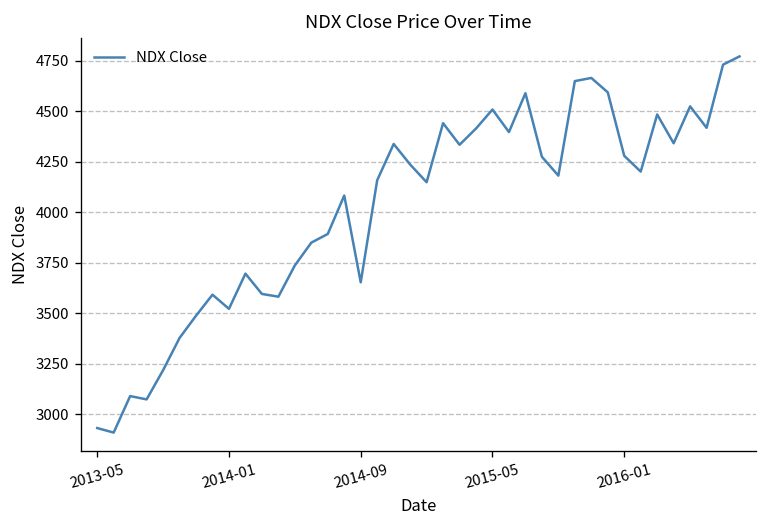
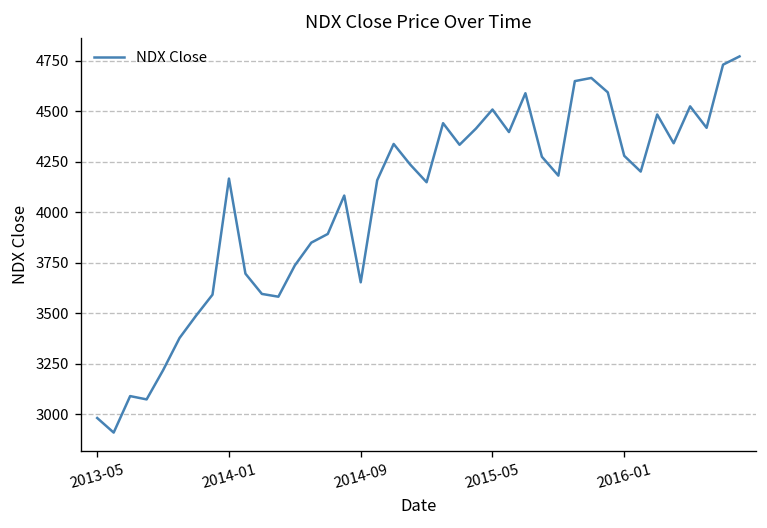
2013-05: 2930 -> 2980
2014-01: 3520 -> 4170
